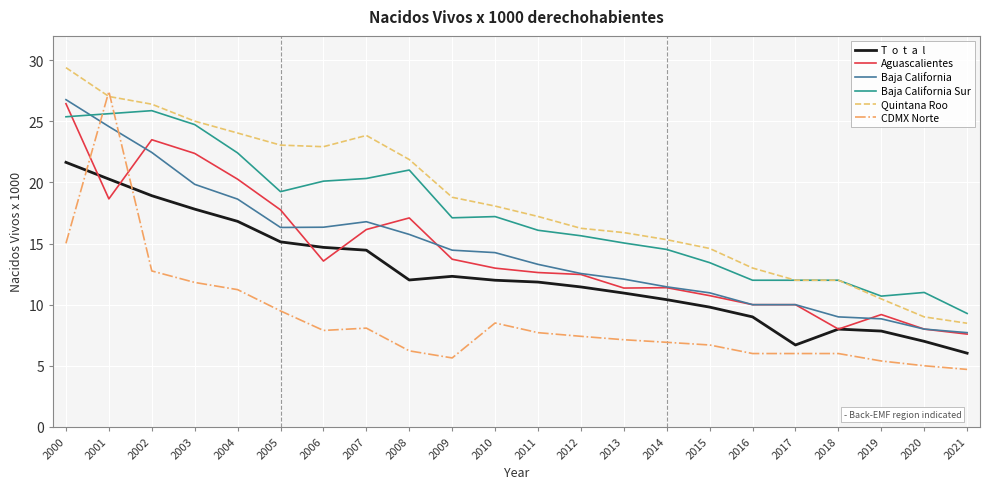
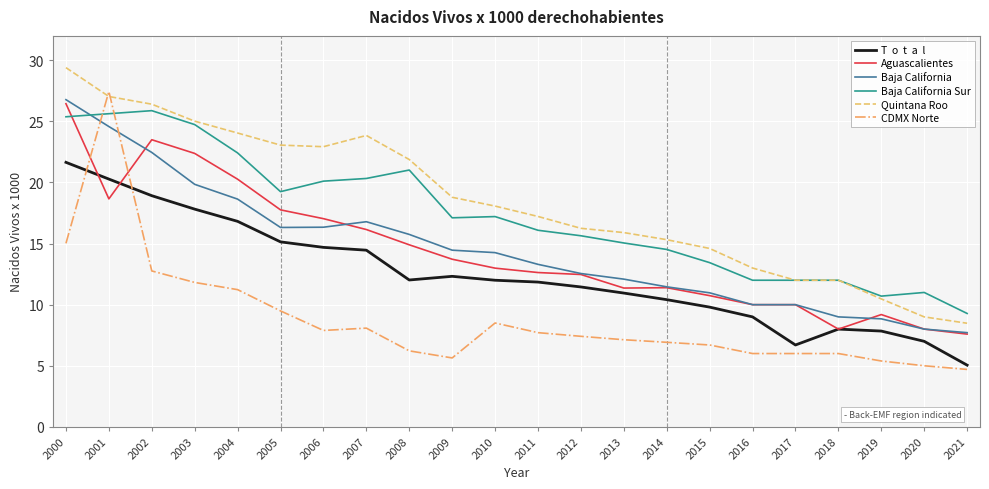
Aguascalientes, 2006: 13.6 -> 17.0
Aguascalientes, 2008: 17.1 -> 14.9
T o t a l, 2021: 6.0 -> 5.1
